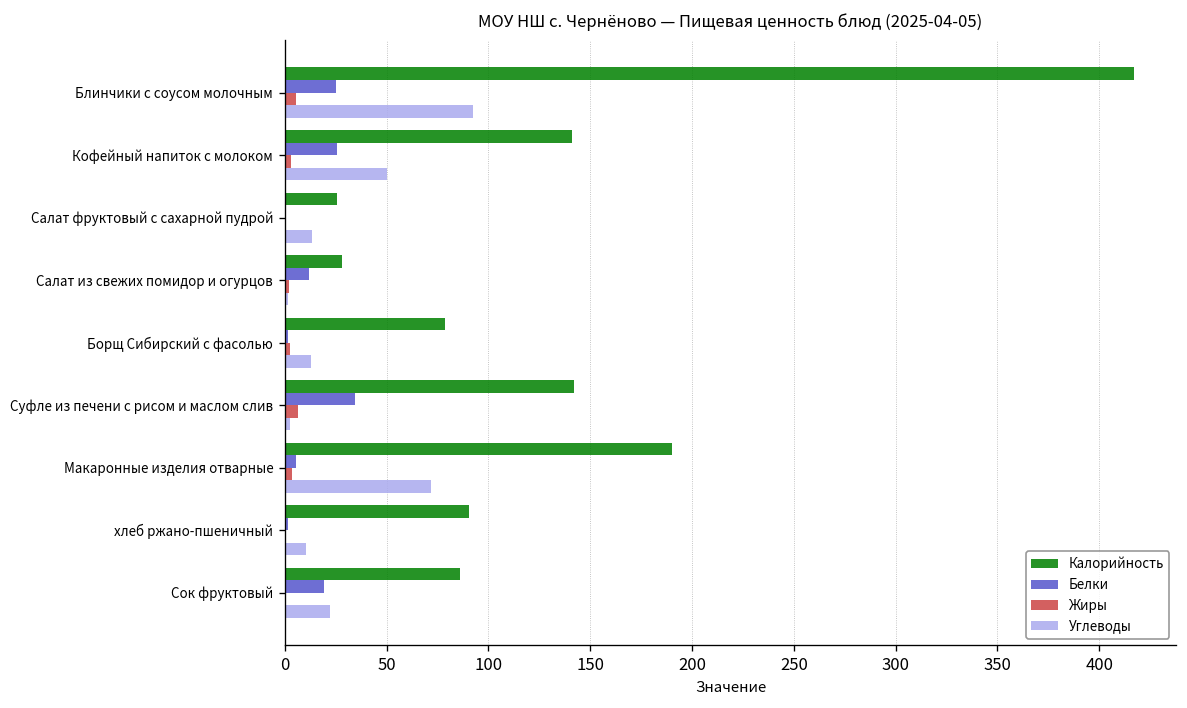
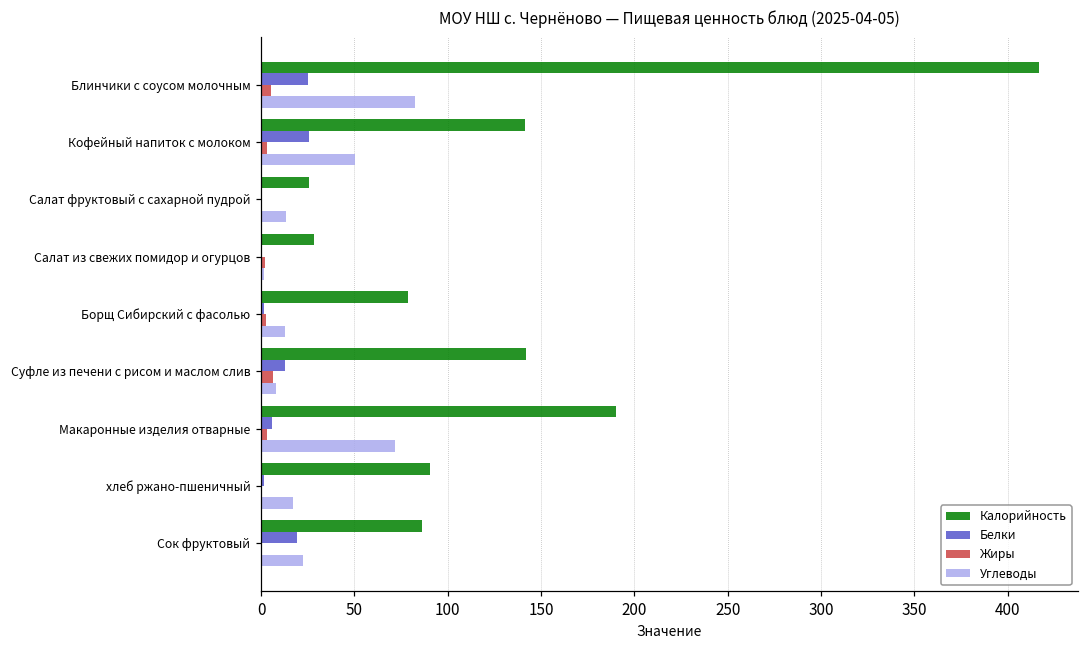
Углеводы, Блинчики с соусом молочным: 92 -> 82
Белки, Салат из свежих помидор и огурцов: 12 -> 0
Белки, Суфле из печени с рисом и маслом слив: 34 -> 13
Углеводы, Суфле из печени с рисом и маслом слив: 3 -> 8
Углеводы, хлеб ржано-пшеничный: 10 -> 17
